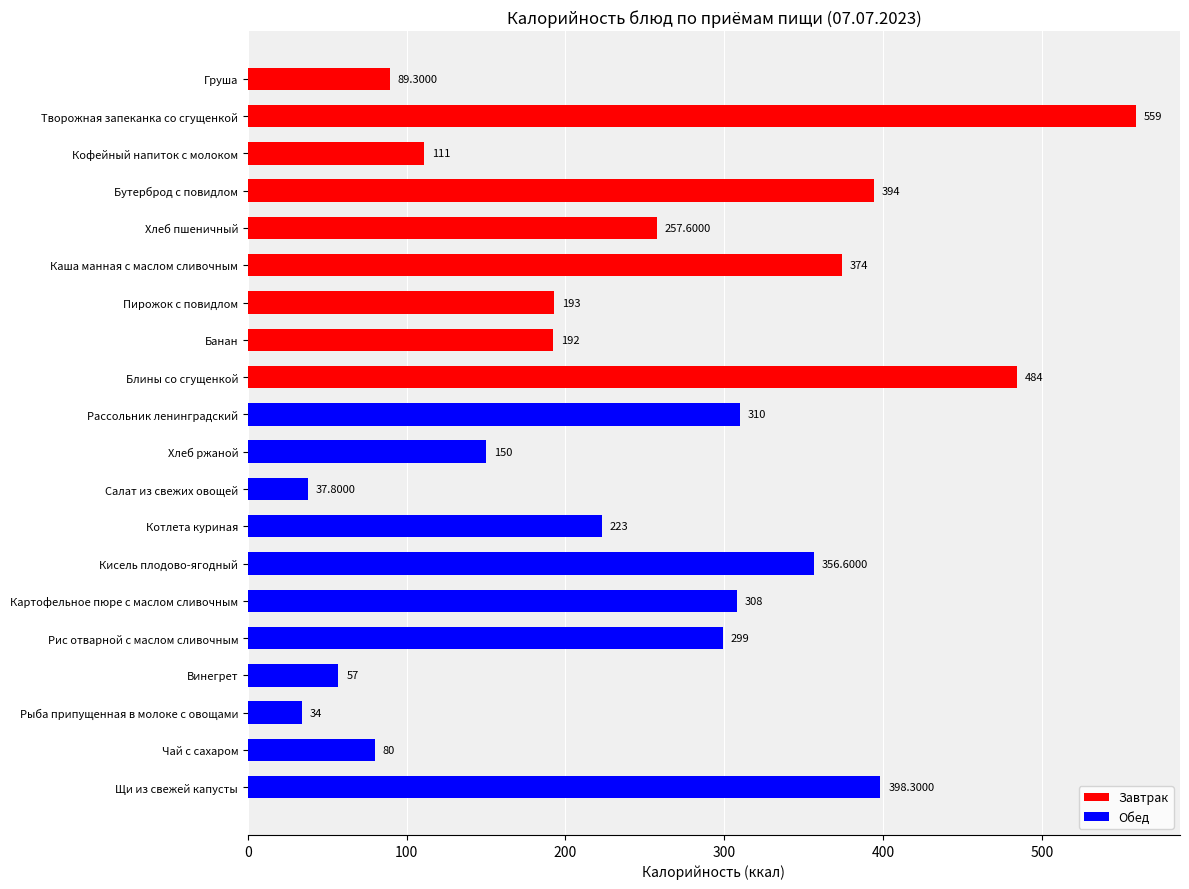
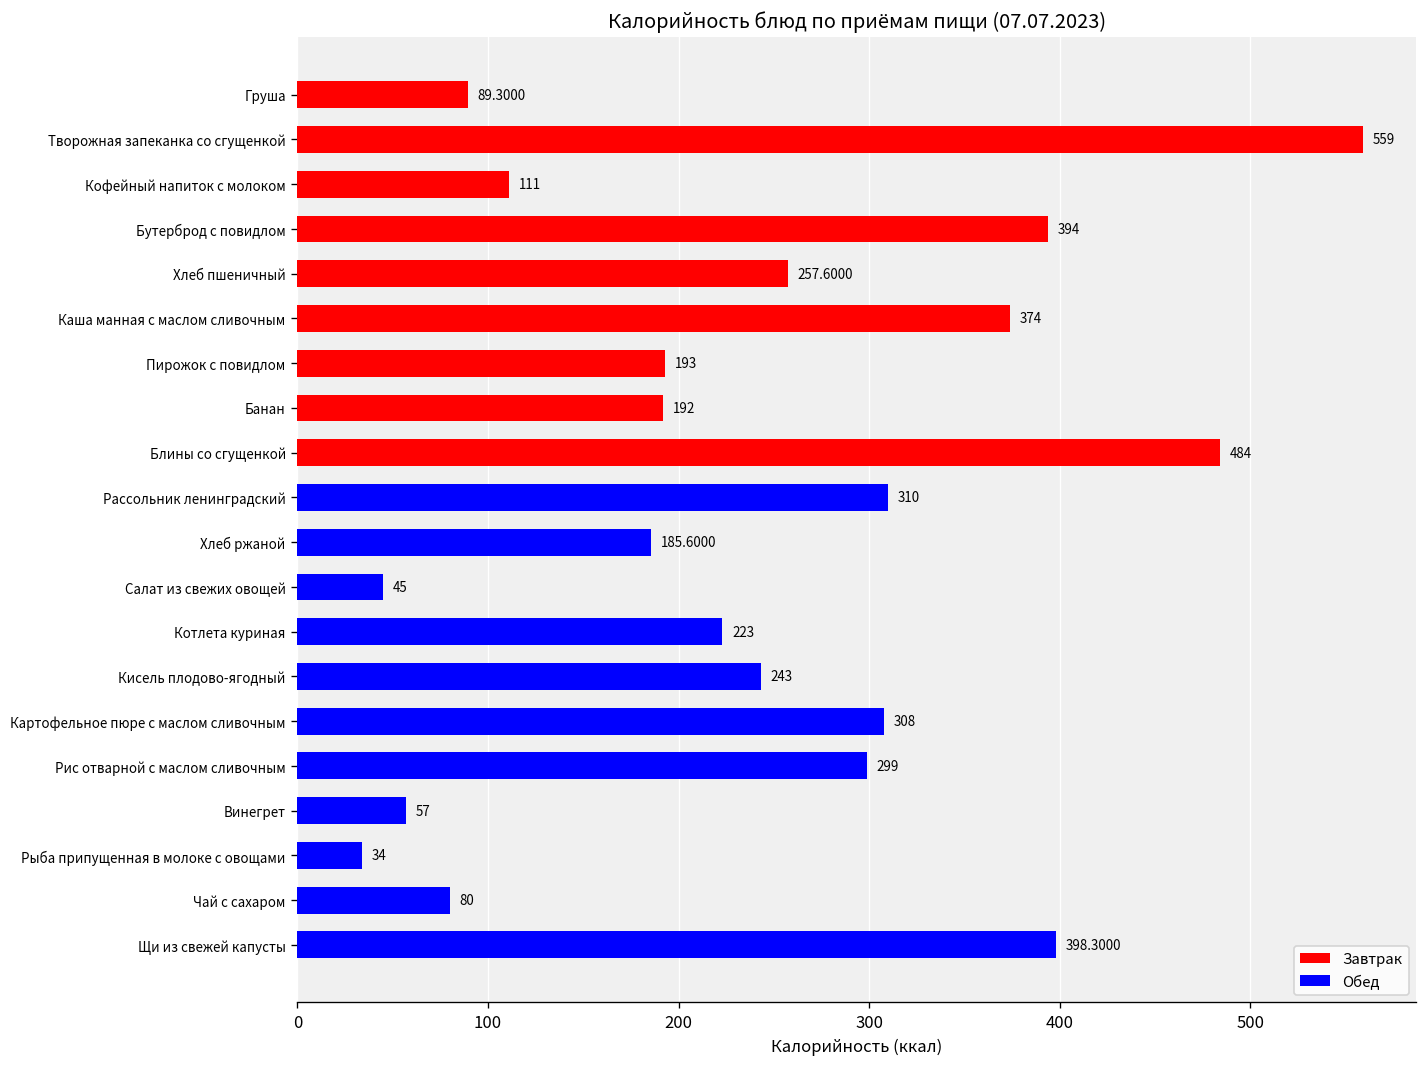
Хлеб ржаной: 150 -> 185.6000
Салат из свежих овощей: 37.8000 -> 45
Кисель плодово-ягодный: 356.6000 -> 243
